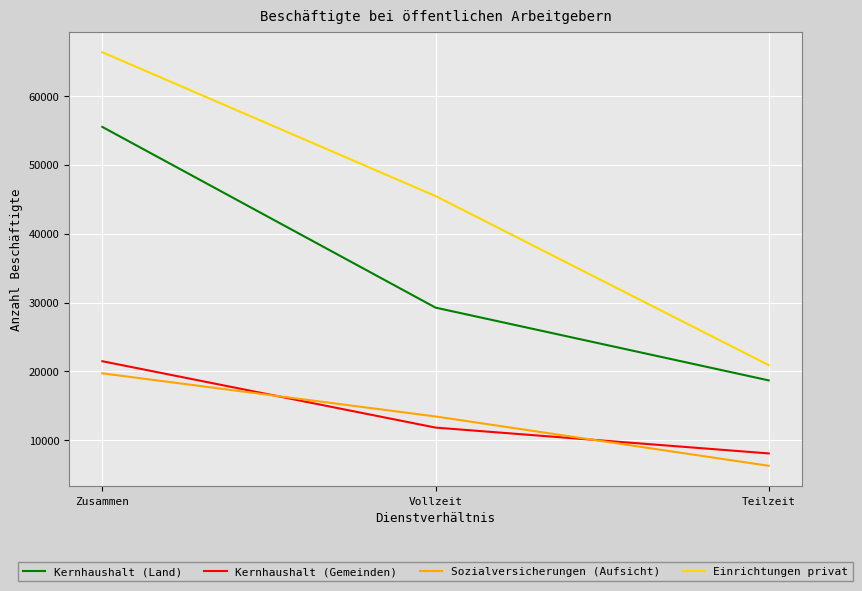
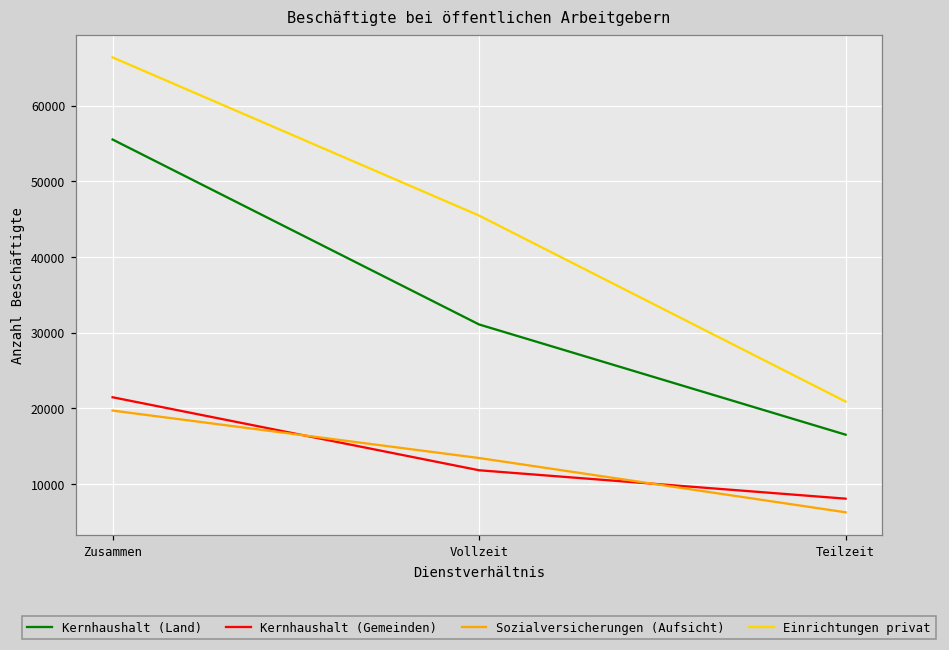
Kernhaushalt (Land), Vollzeit: 29000 -> 31000
Kernhaushalt (Land), Teilzeit: 19000 -> 17000
